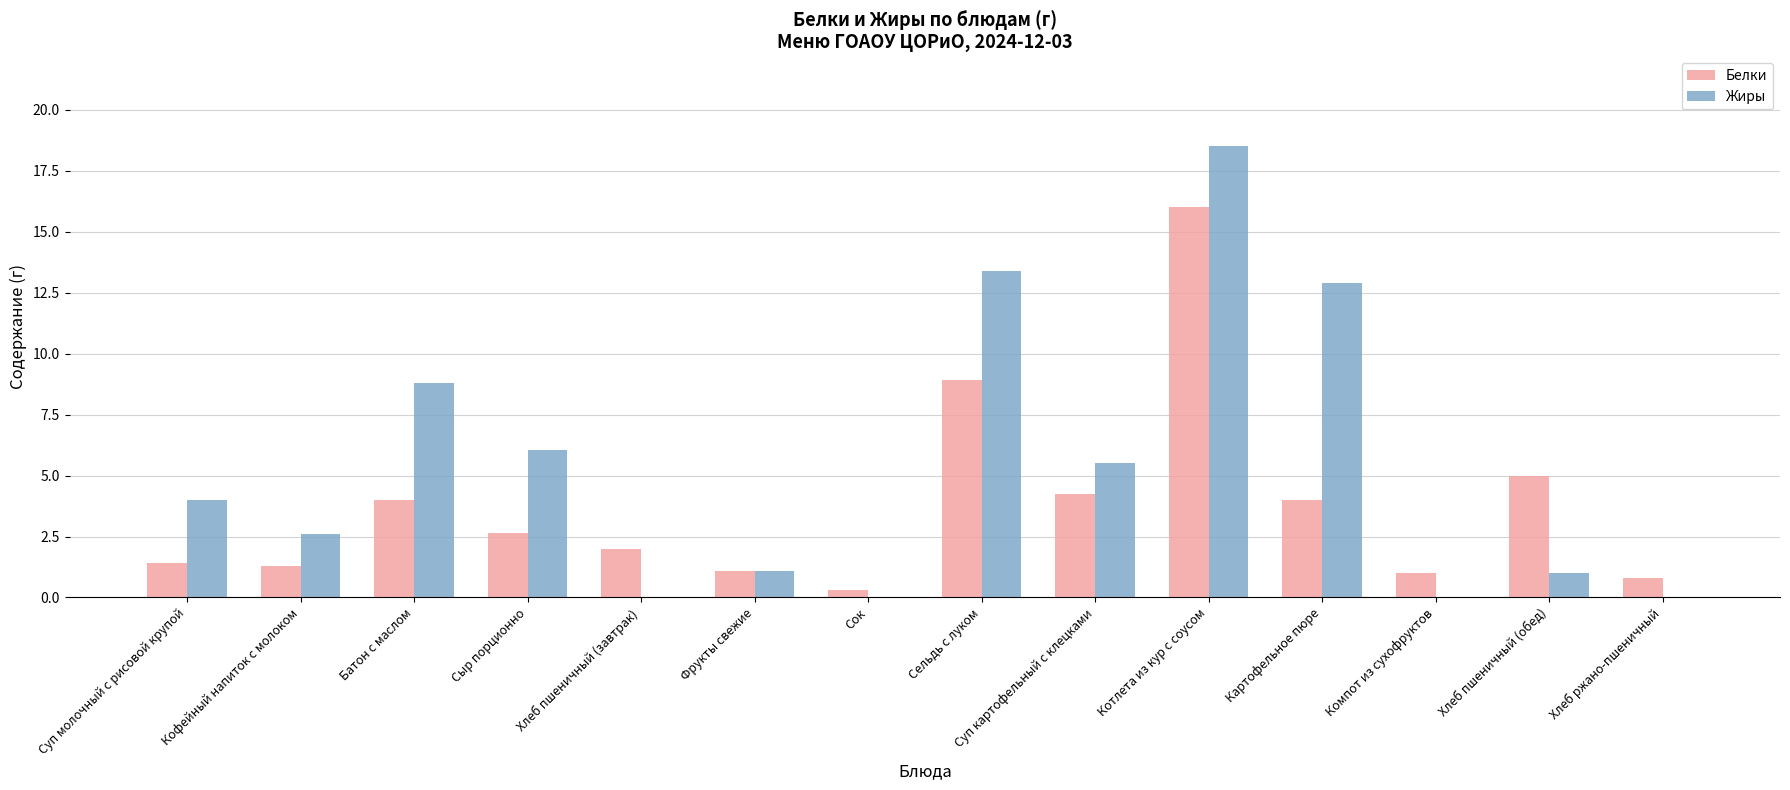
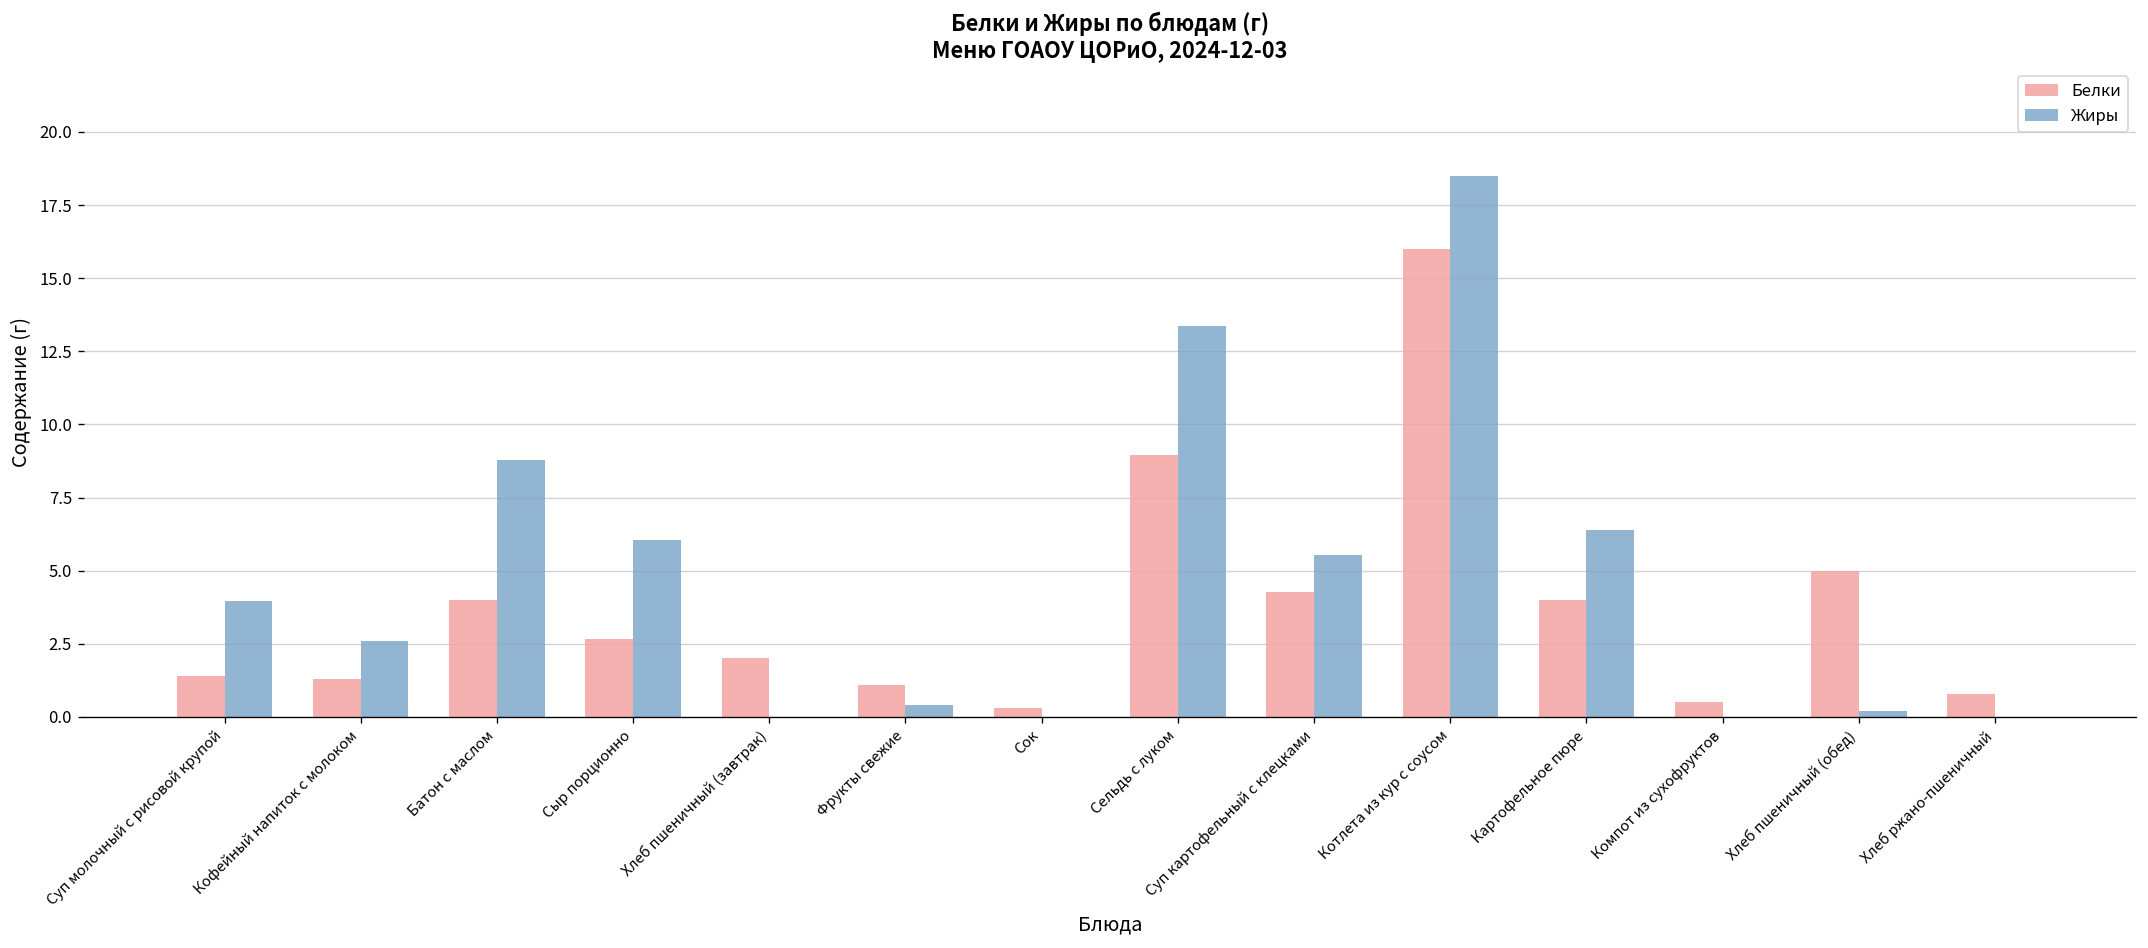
Жиры, Фрукты свежие: 1.1 -> 0.4
Жиры, Картофельное пюре: 12.9 -> 6.4
Белки, Компот из сухофруктов: 1.0 -> 0.5
Жиры, Хлеб пшеничный (обед): 1.0 -> 0.2
